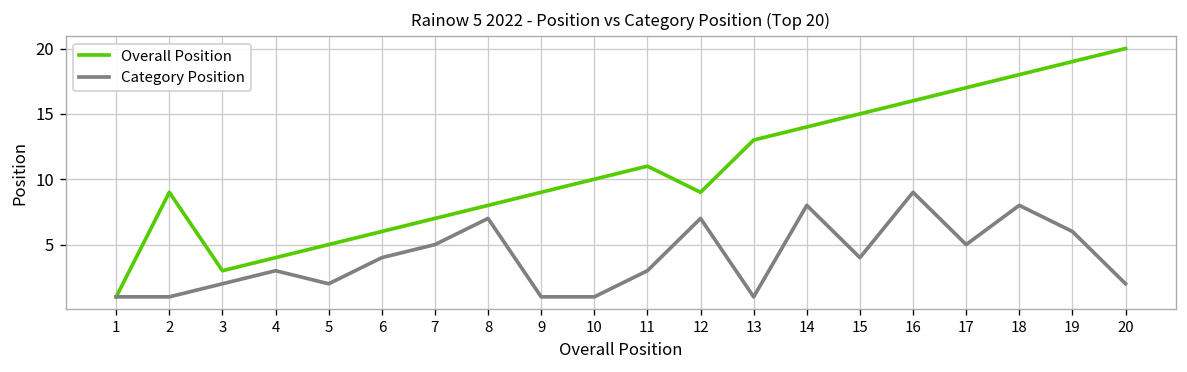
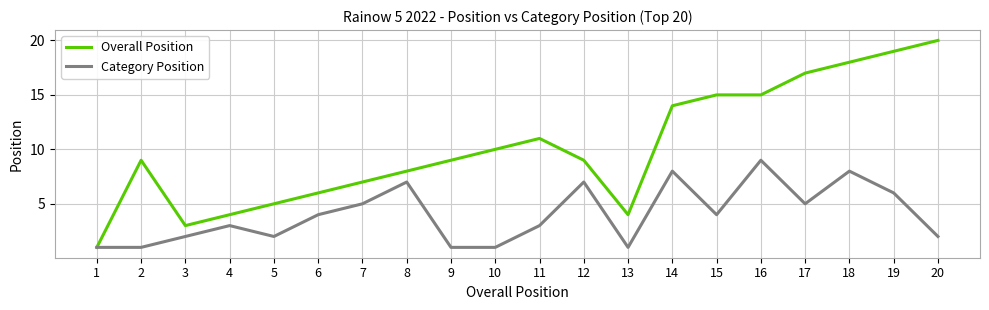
Overall Position, 13: 13 -> 4
Overall Position, 16: 16 -> 15
